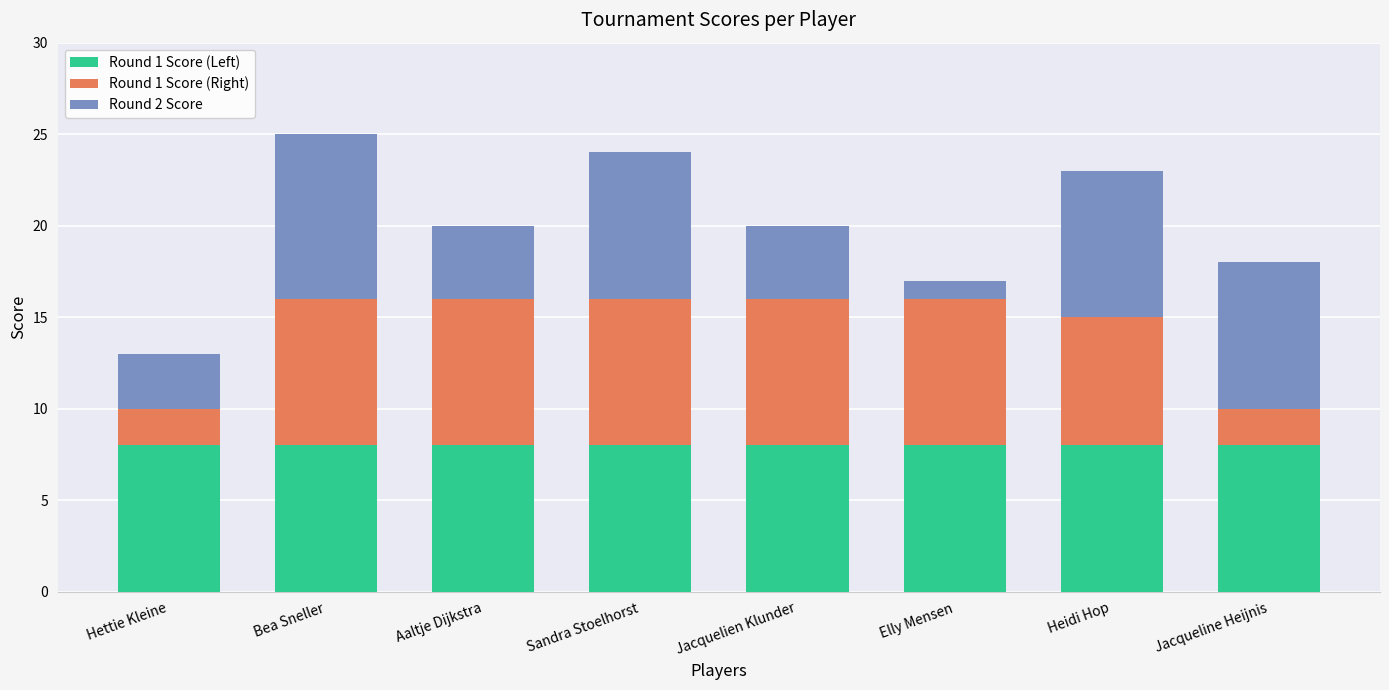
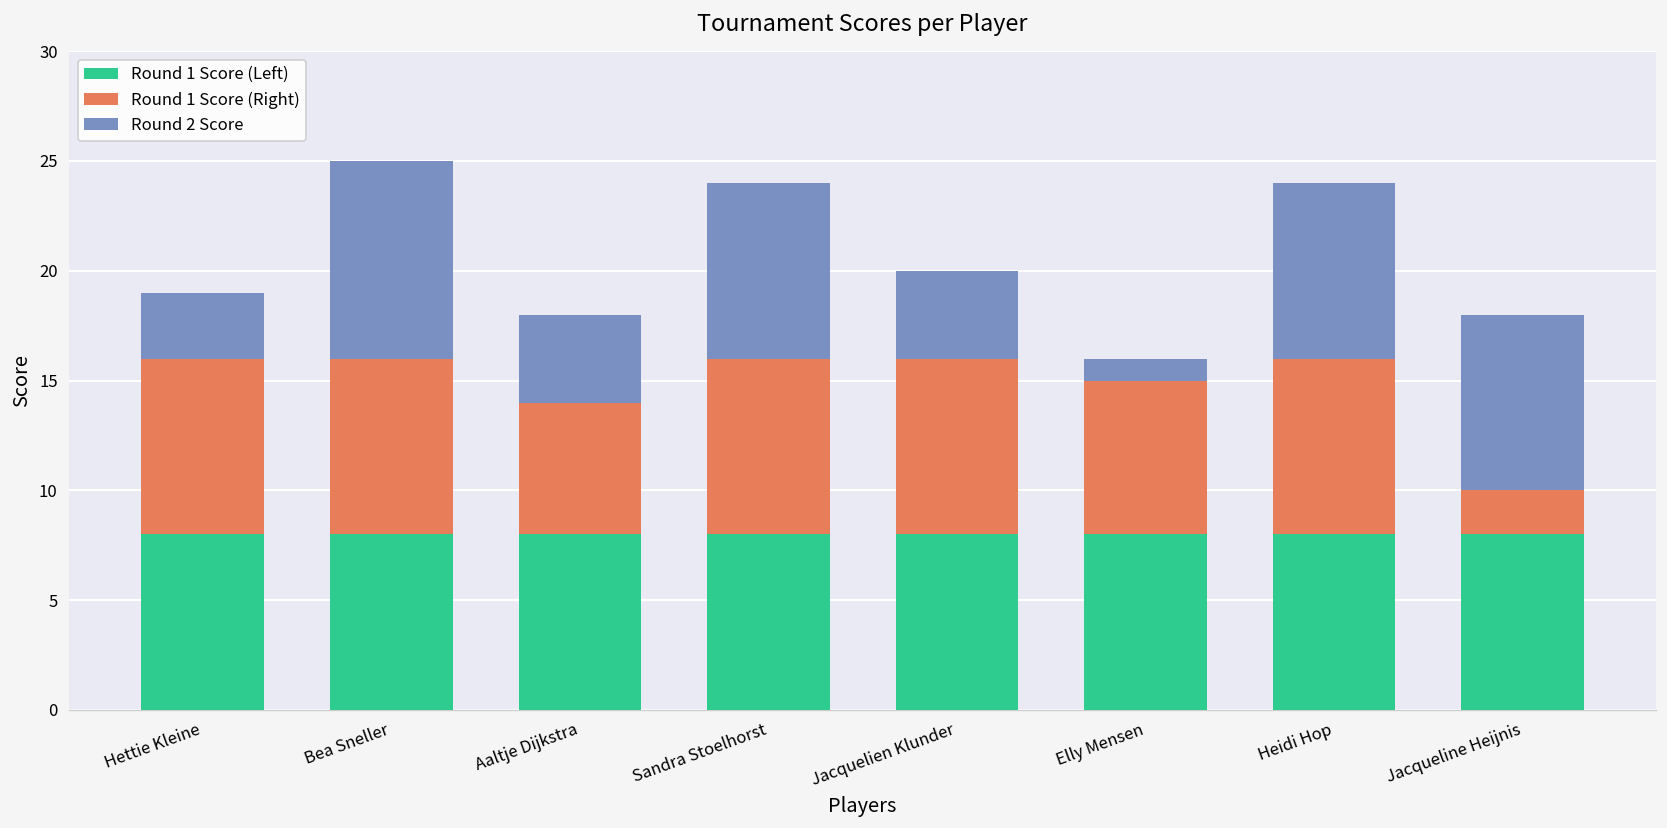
Round 1 Score (Right), Hettie Kleine: 2 -> 8
Round 1 Score (Right), Aaltje Dijkstra: 8 -> 6
Round 1 Score (Right), Elly Mensen: 8 -> 7
Round 1 Score (Right), Heidi Hop: 7 -> 8
